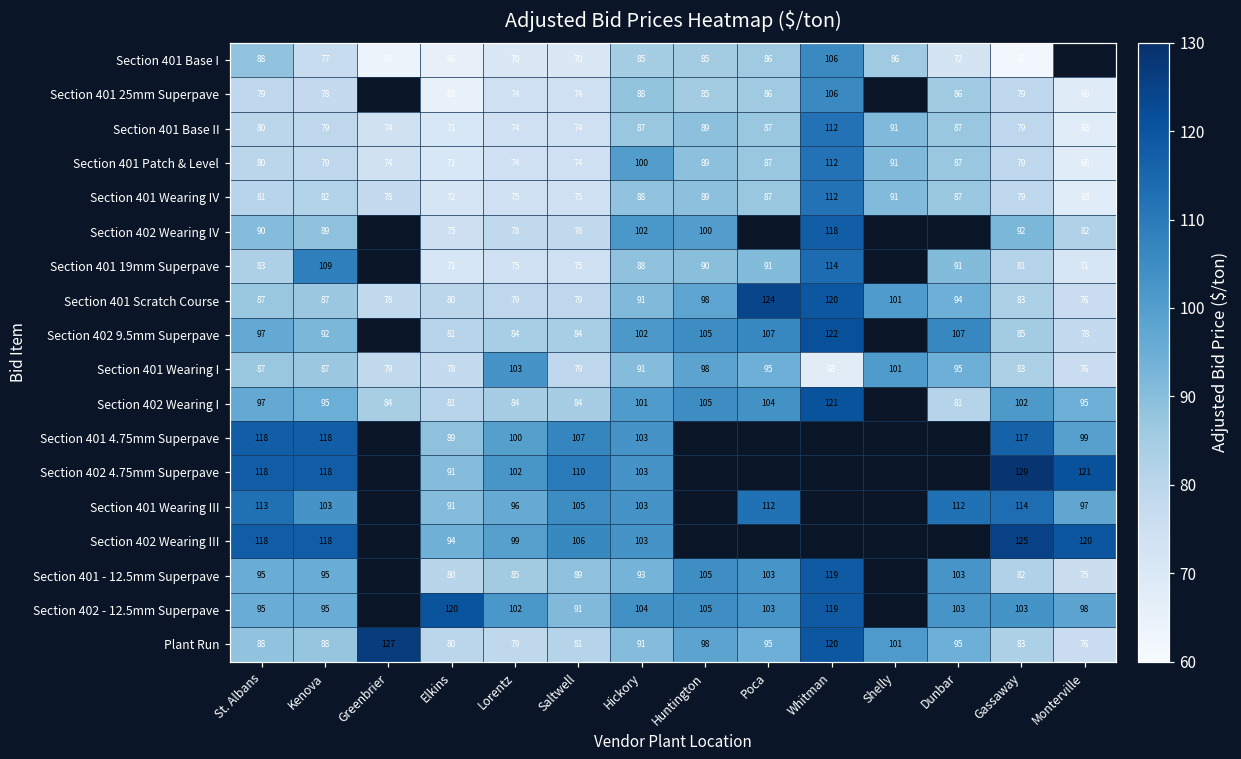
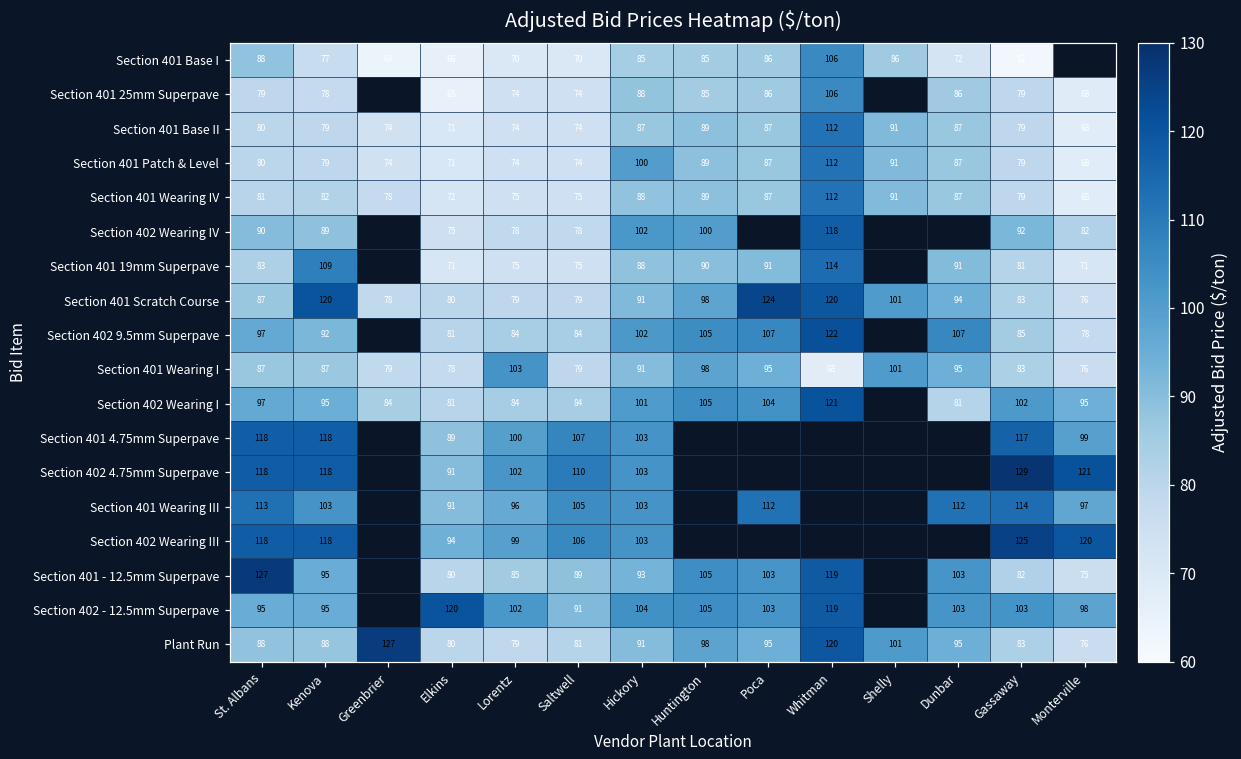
Section 401 Scratch Course, Kenova: 87 -> 120
Section 401 - 12.5mm Superpave, St. Albans: 95 -> 127
